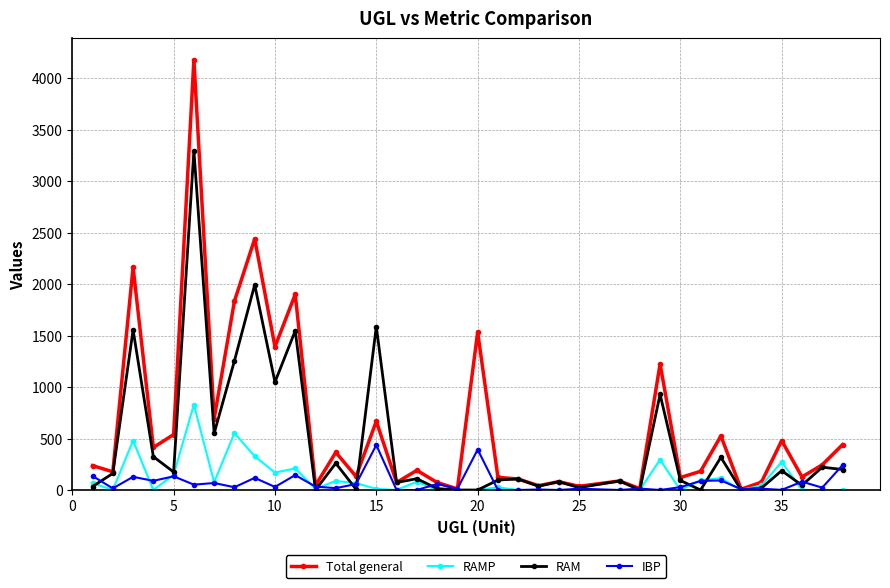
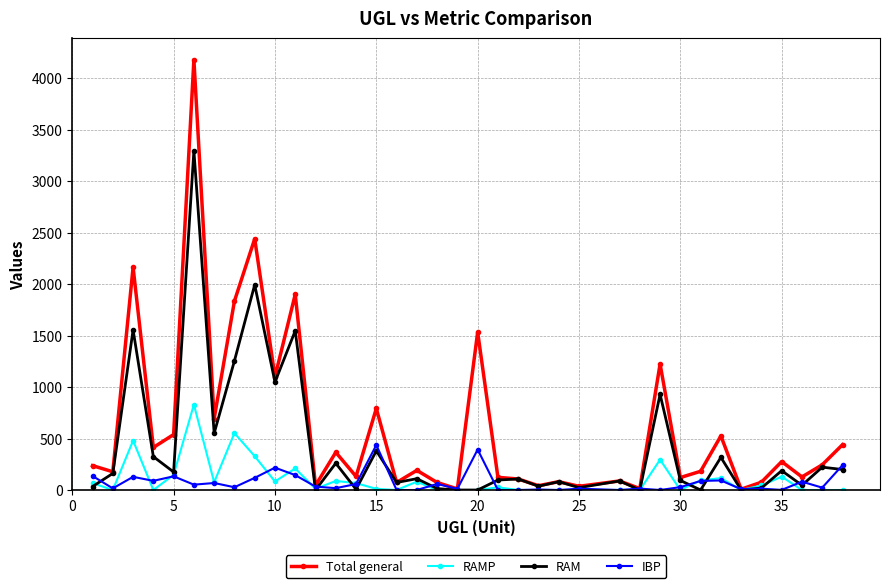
Total general, 10: 1390 -> 1100
RAMP, 10: 170 -> 80
IBP, 10: 30 -> 220
Total general, 15: 670 -> 790
RAM, 15: 1590 -> 380
Total general, 35: 480 -> 280
RAMP, 35: 270 -> 130
